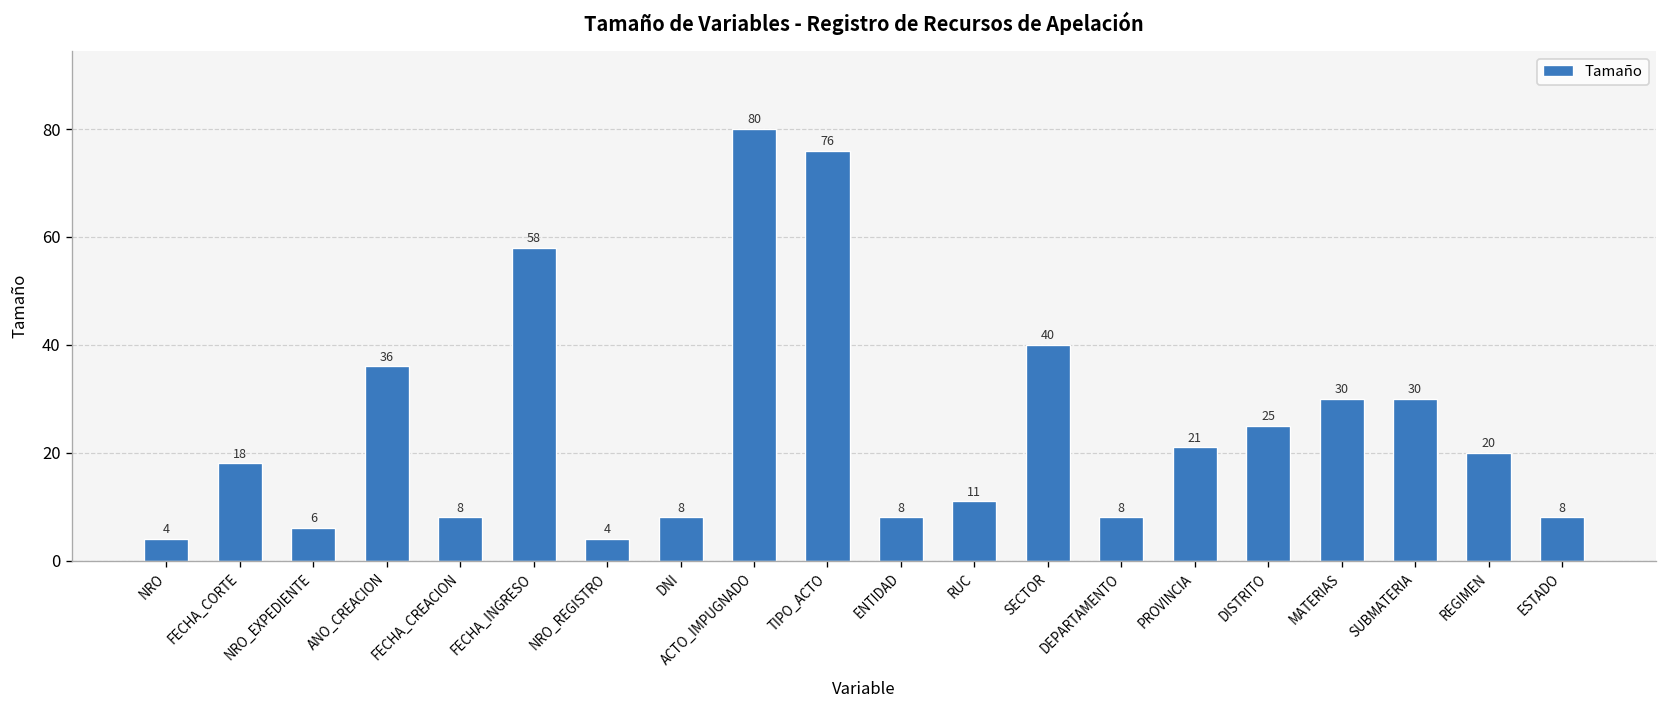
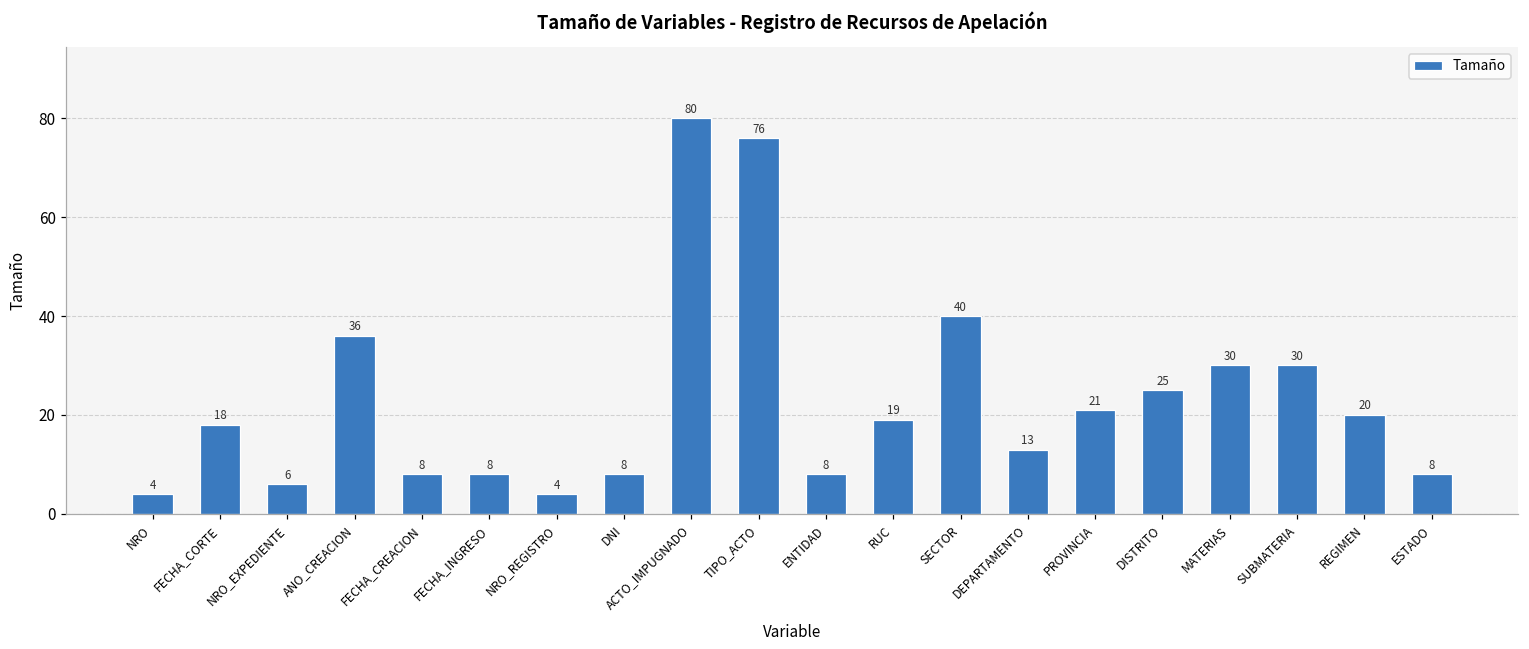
FECHA_INGRESO: 58 -> 8
RUC: 11 -> 19
DEPARTAMENTO: 8 -> 13
